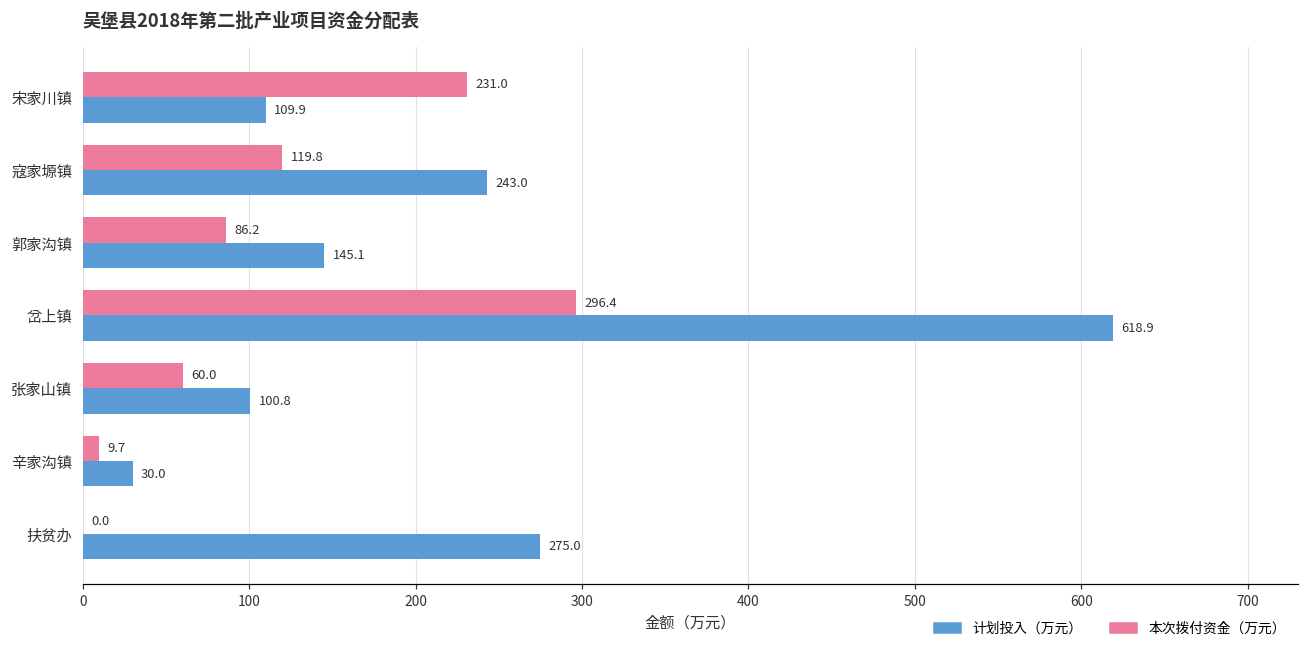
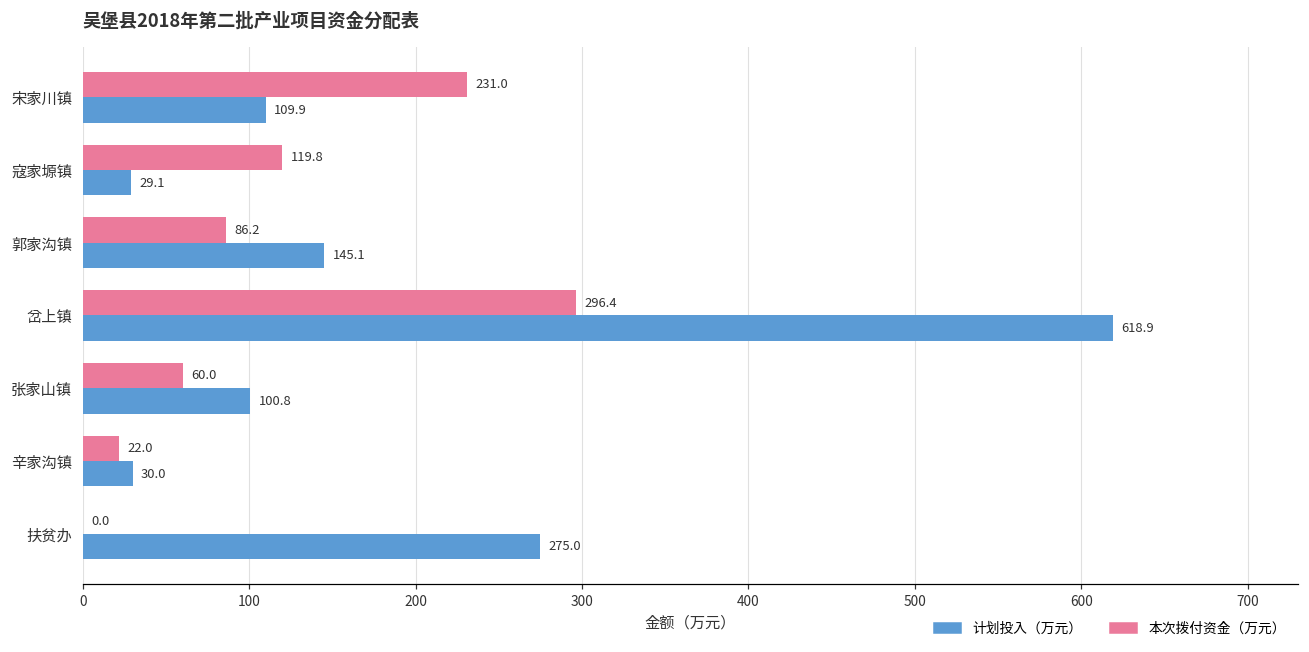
计划投入（万元）, 寇家塬镇: 243.0 -> 29.1
本次拨付资金（万元）, 辛家沟镇: 9.7 -> 22.0
